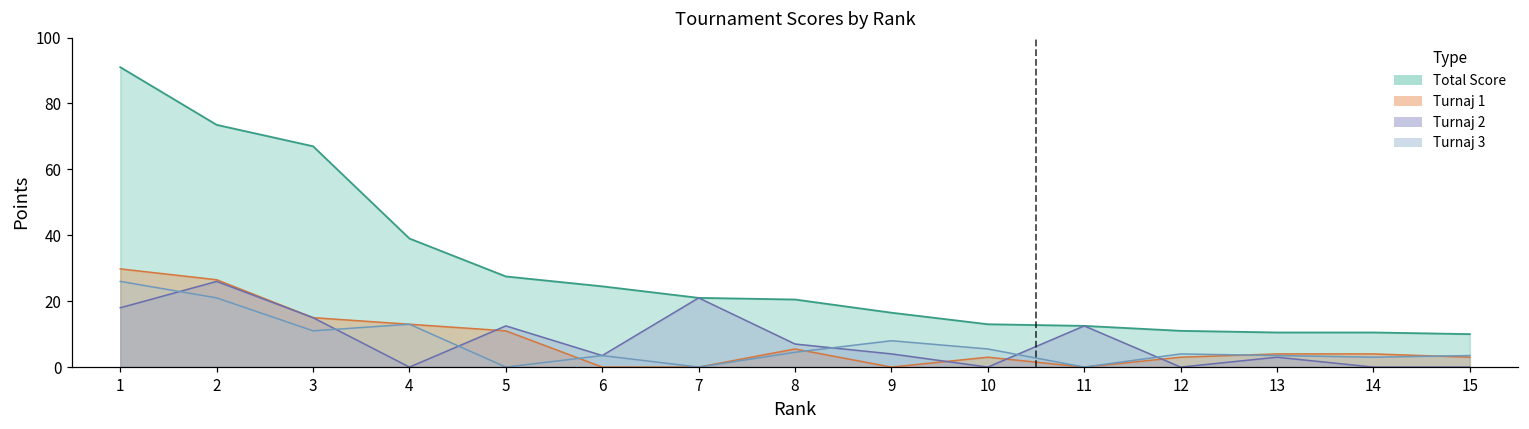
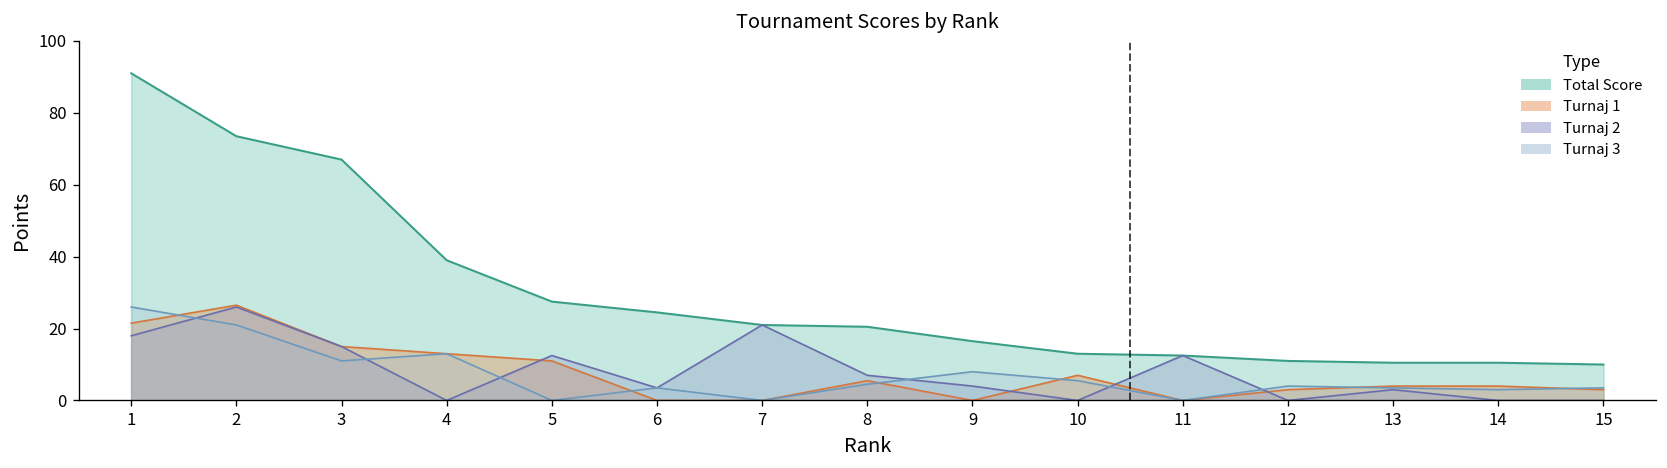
Turnaj 1, 1: 30 -> 22
Turnaj 1, 10: 3 -> 7
